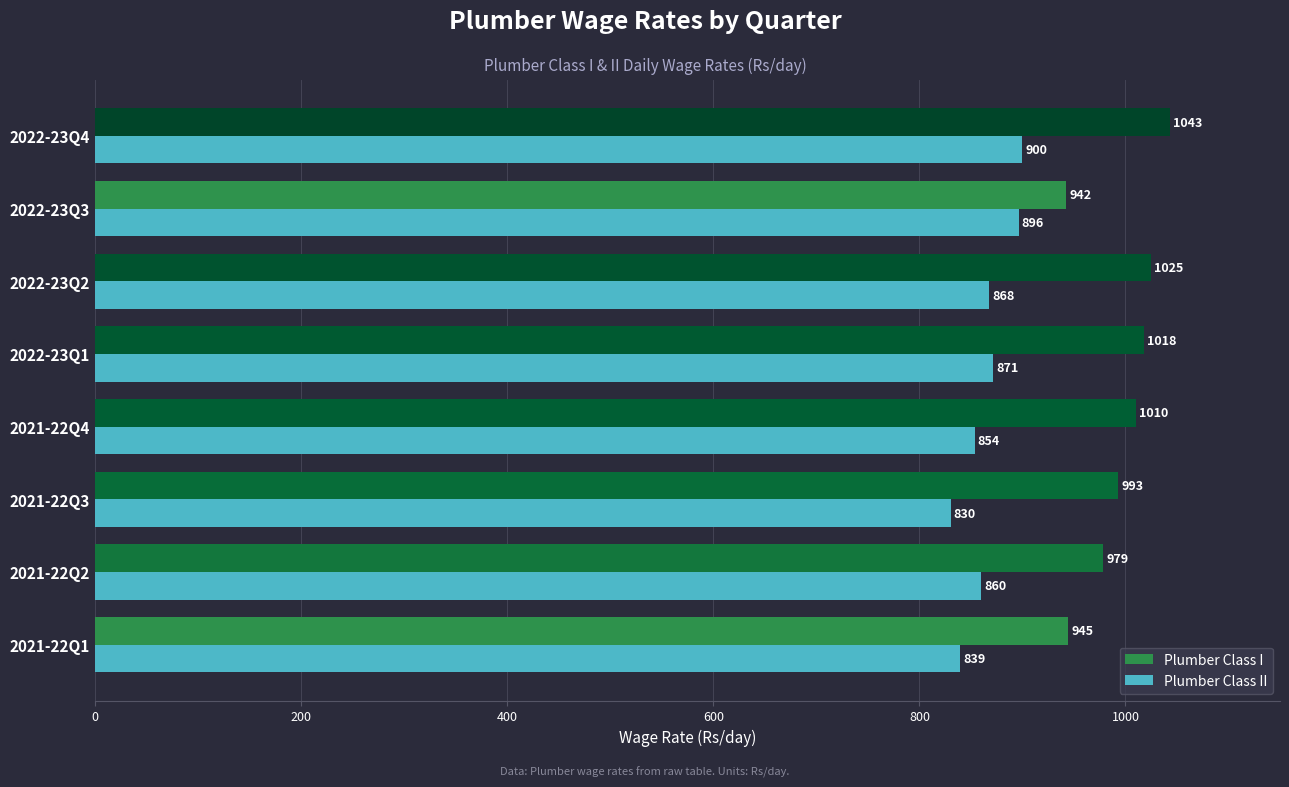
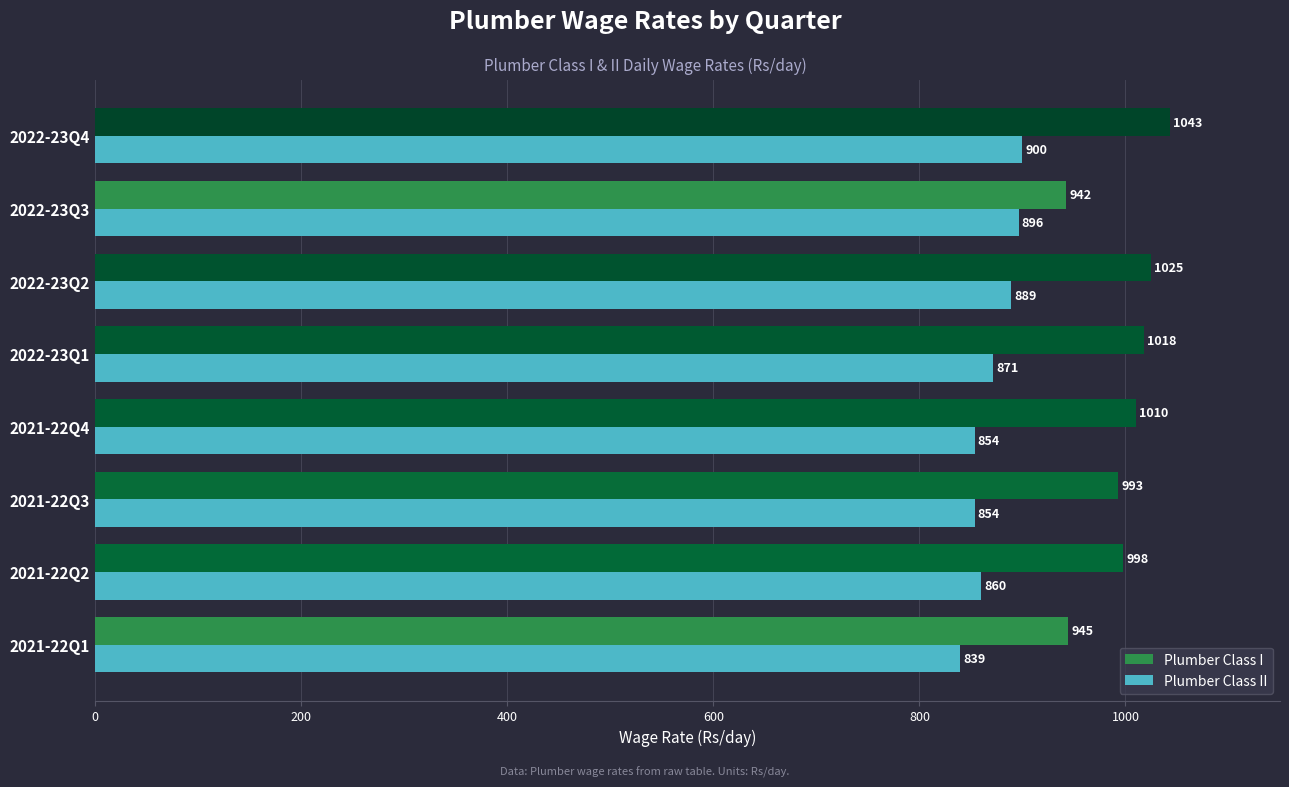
Plumber Class II, 2022-23Q2: 868 -> 889
Plumber Class II, 2021-22Q3: 830 -> 854
Plumber Class I, 2021-22Q2: 979 -> 998
